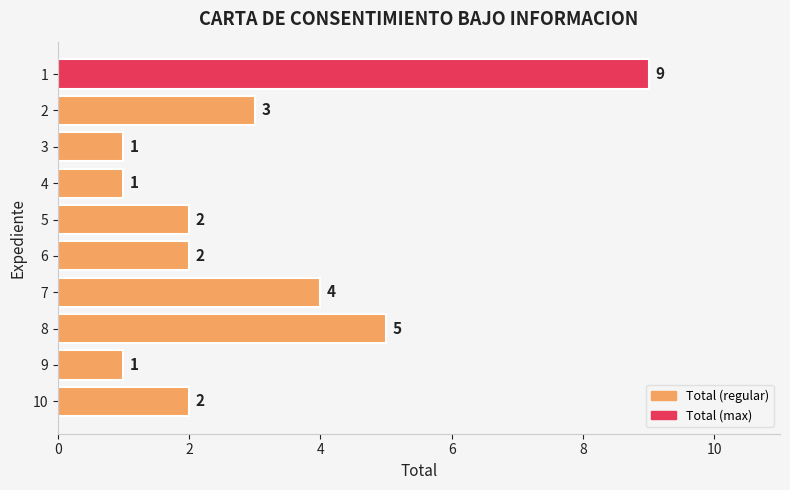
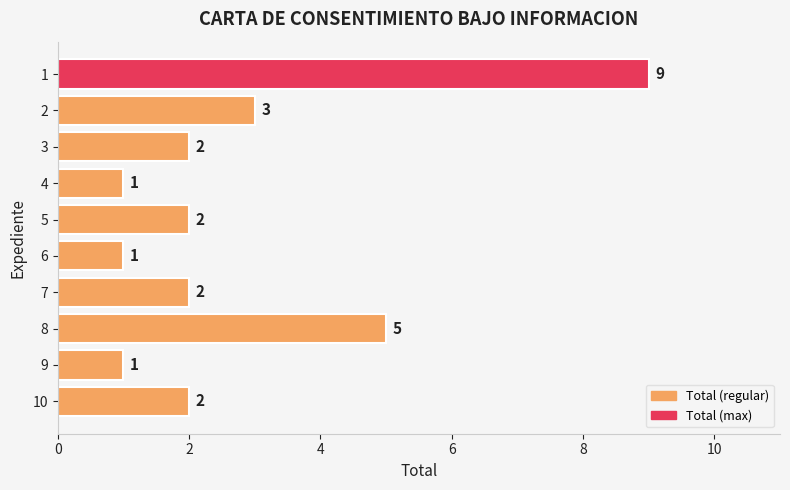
3: 1 -> 2
6: 2 -> 1
7: 4 -> 2
